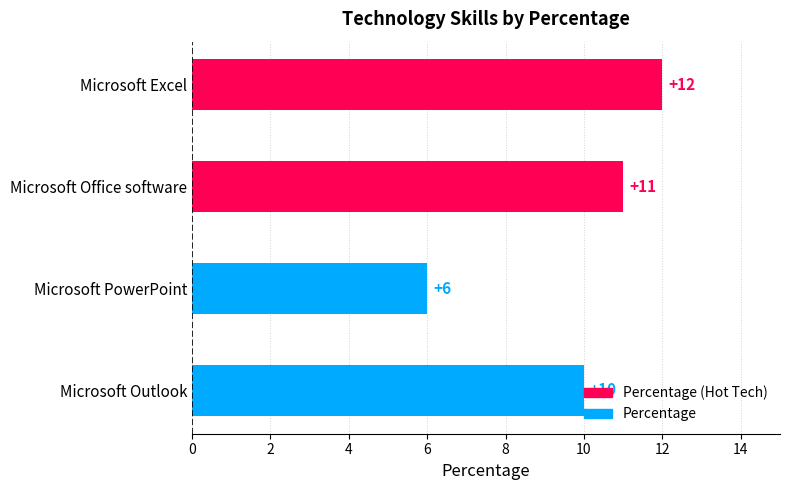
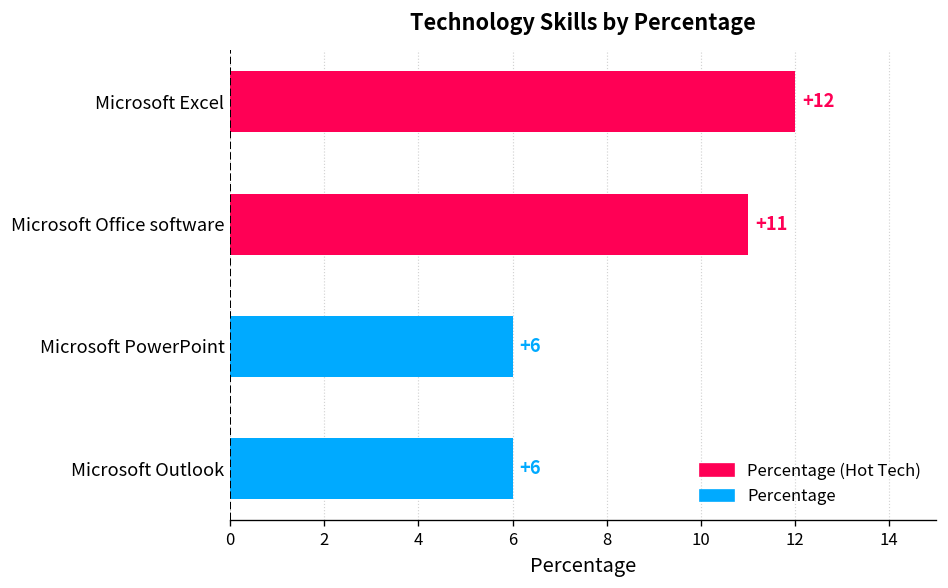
Microsoft Outlook: +10 -> +6
